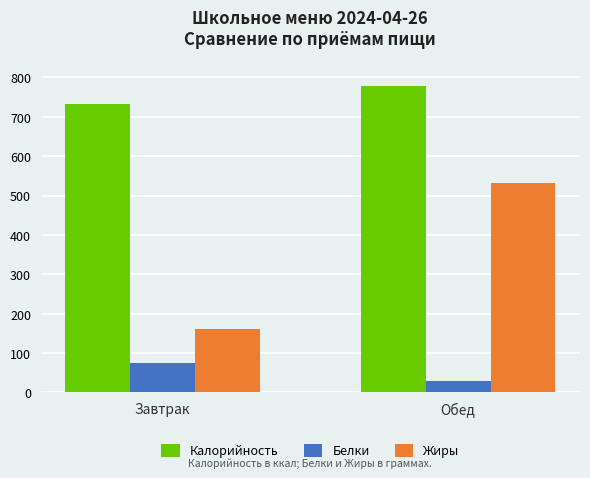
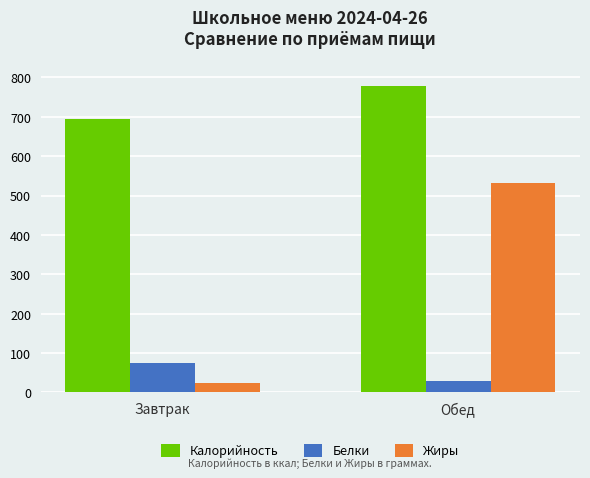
Калорийность, Завтрак: 730 -> 700
Жиры, Завтрак: 160 -> 20
